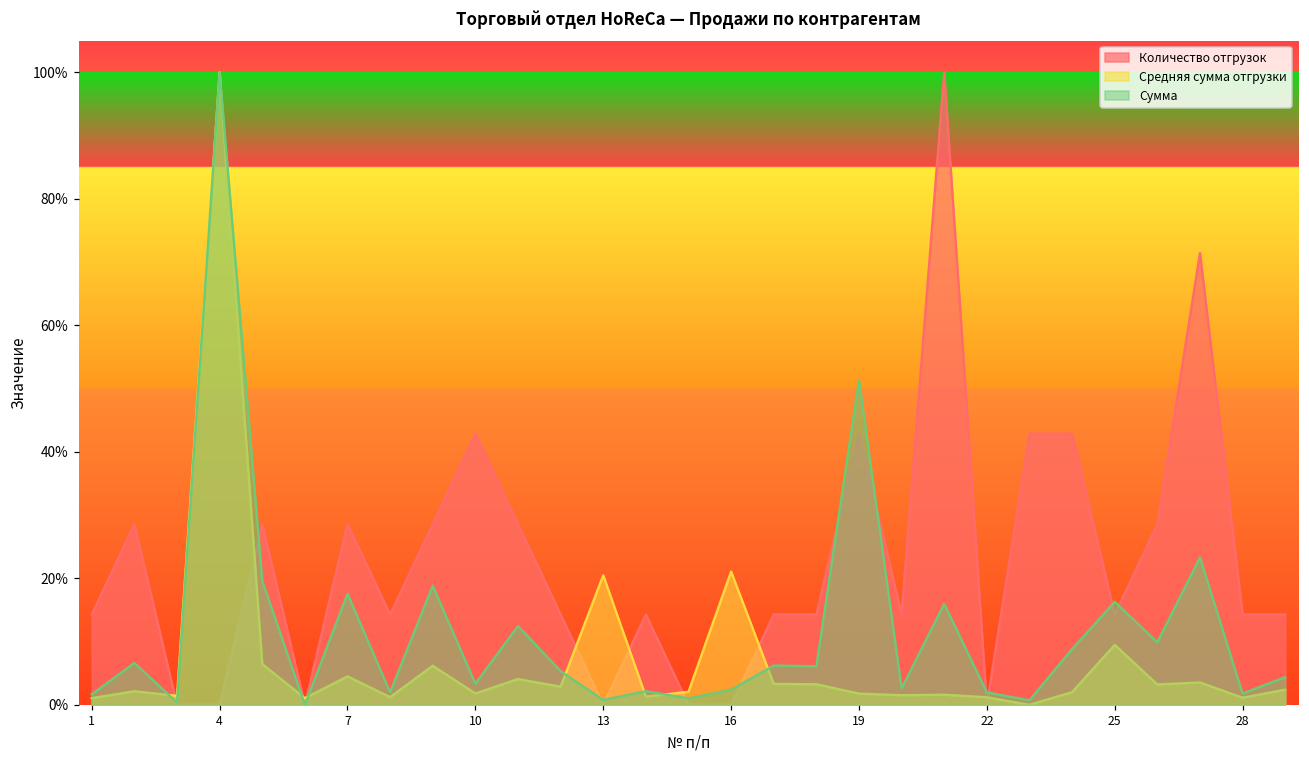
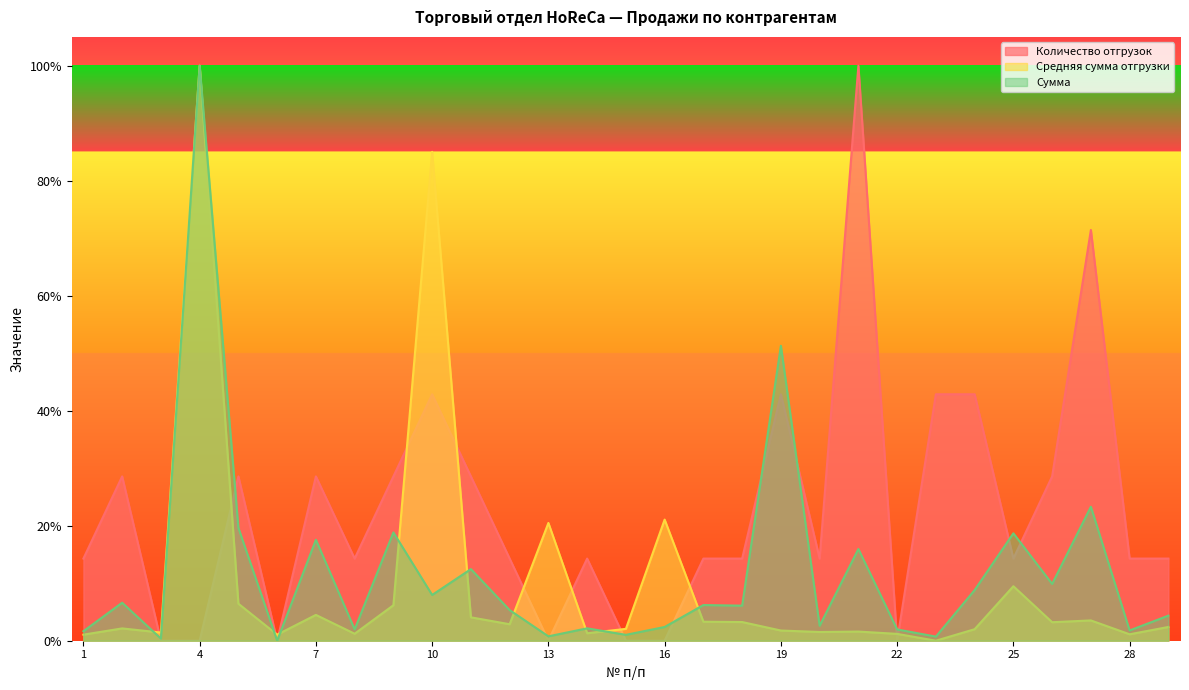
Средняя сумма отгрузки, 10: 2% -> 85%
Сумма, 10: 3% -> 8%
Сумма, 25: 16% -> 19%
